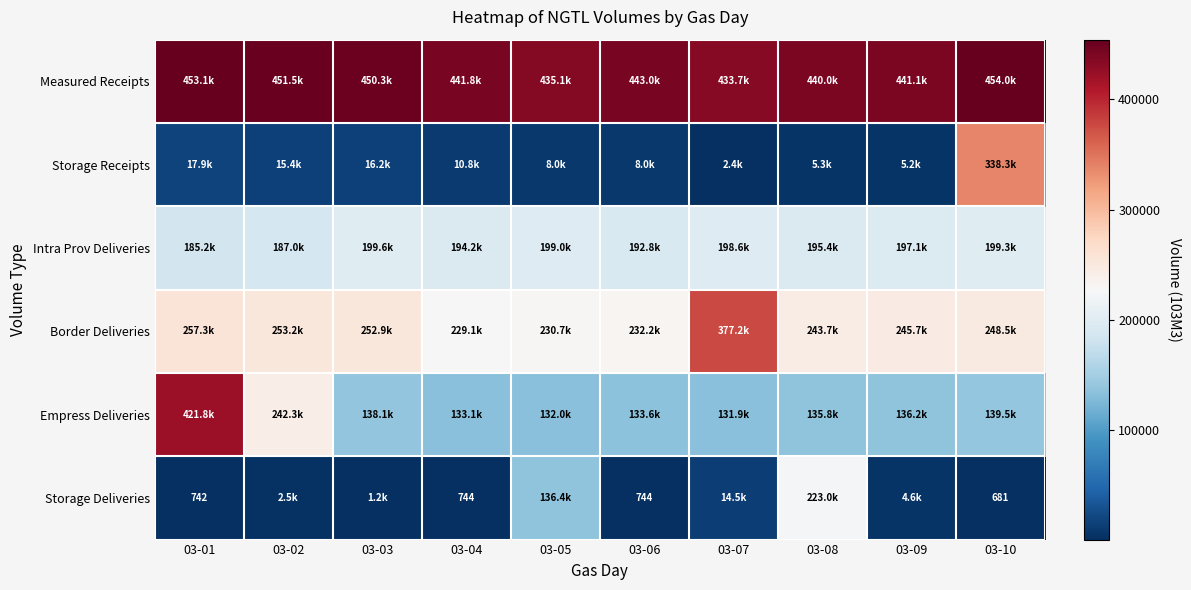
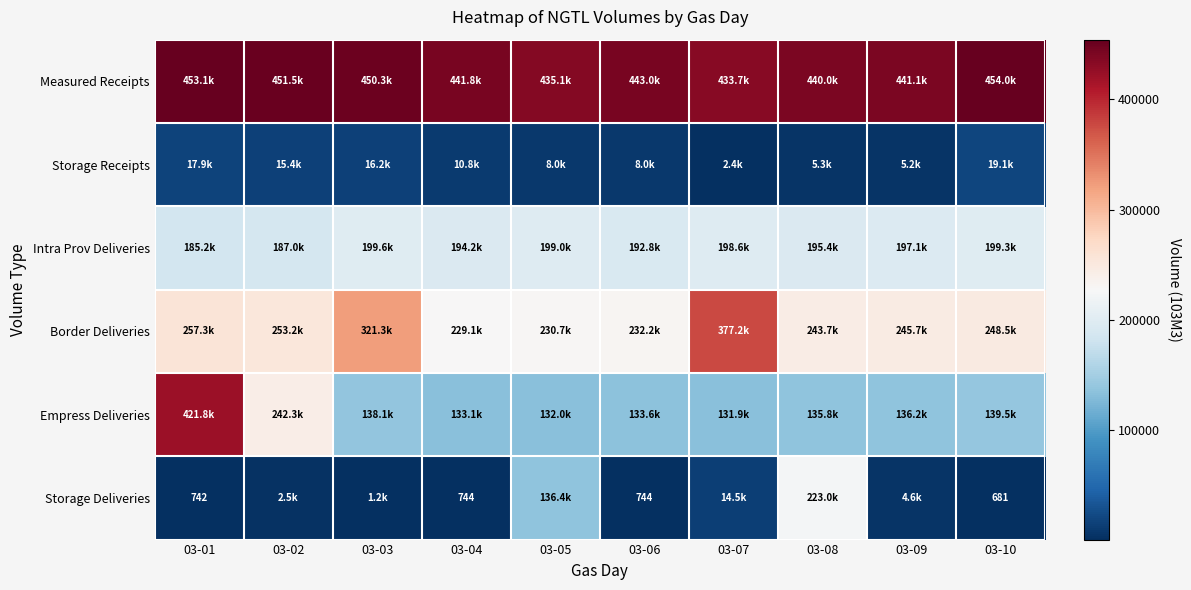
Storage Receipts, 03-10: 338.3k -> 19.1k
Border Deliveries, 03-03: 252.9k -> 321.3k
